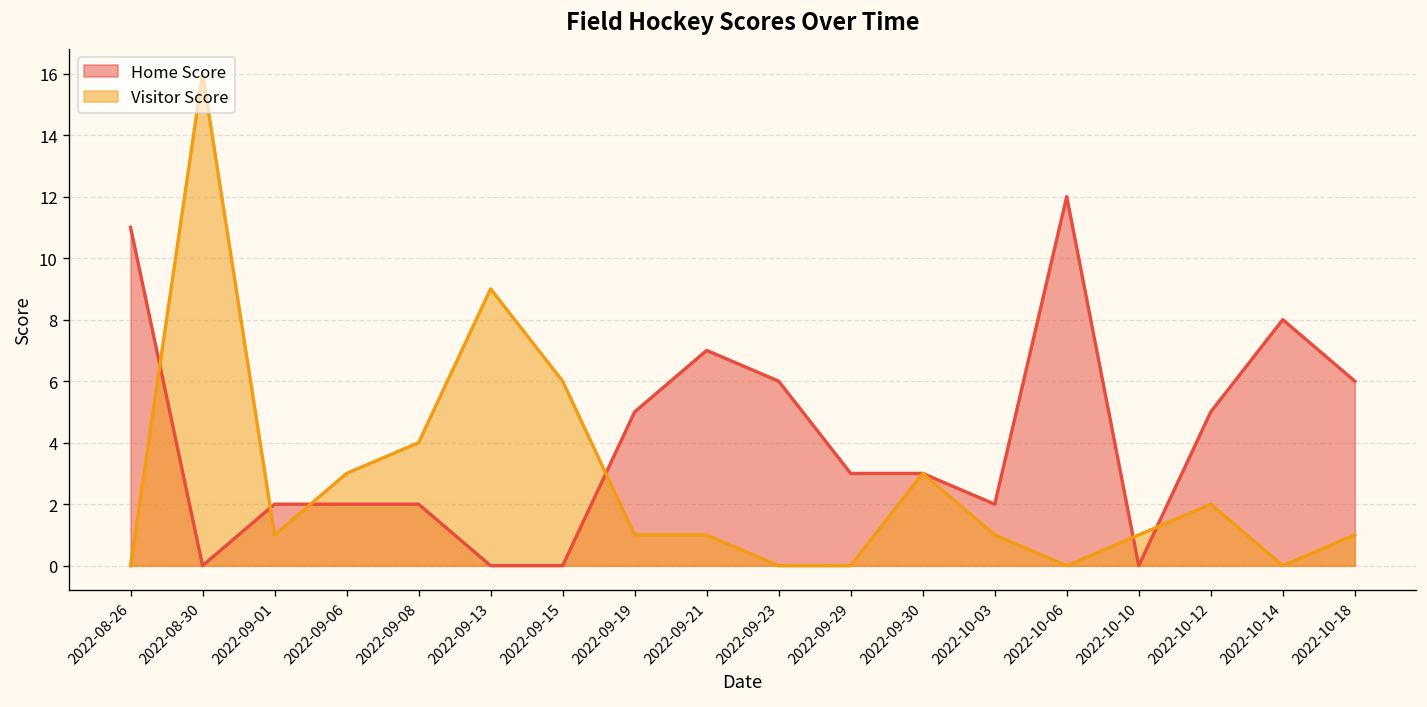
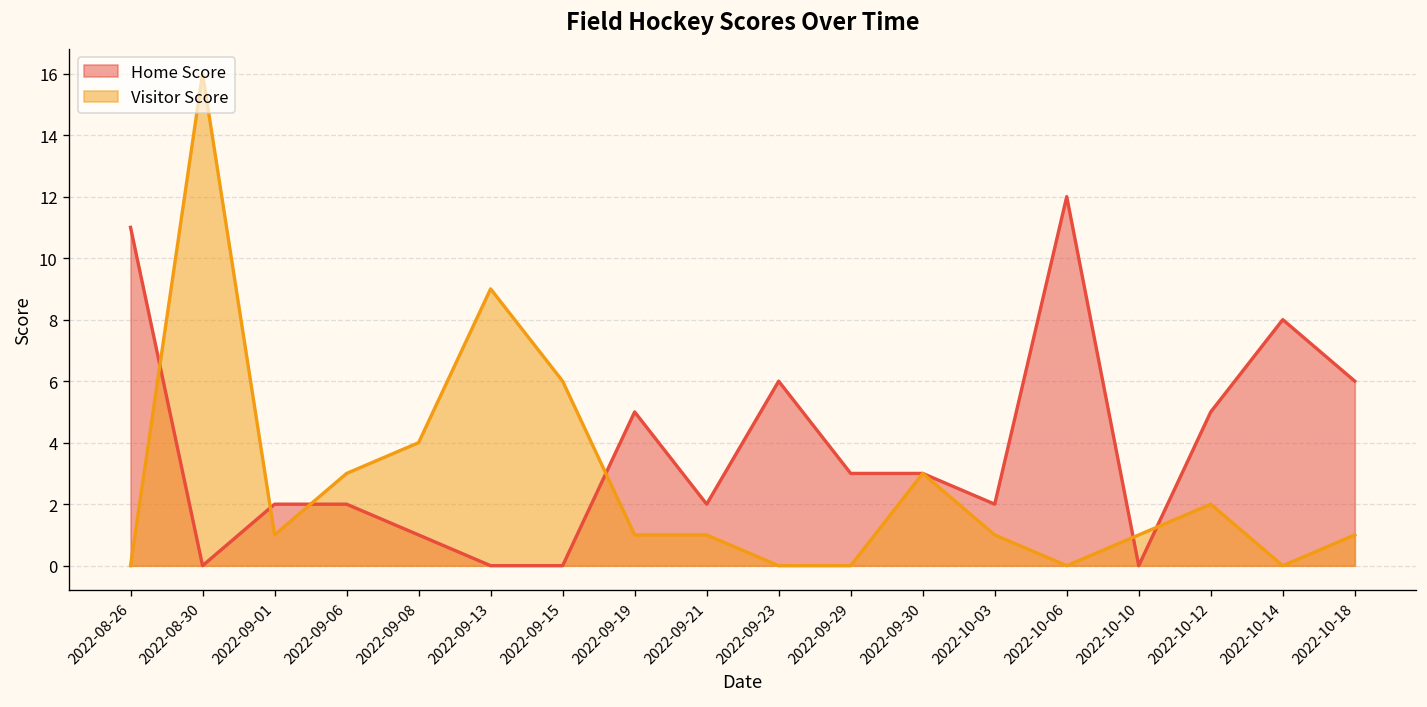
Home Score, 2022-09-08: 2 -> 1
Home Score, 2022-09-21: 7 -> 2
